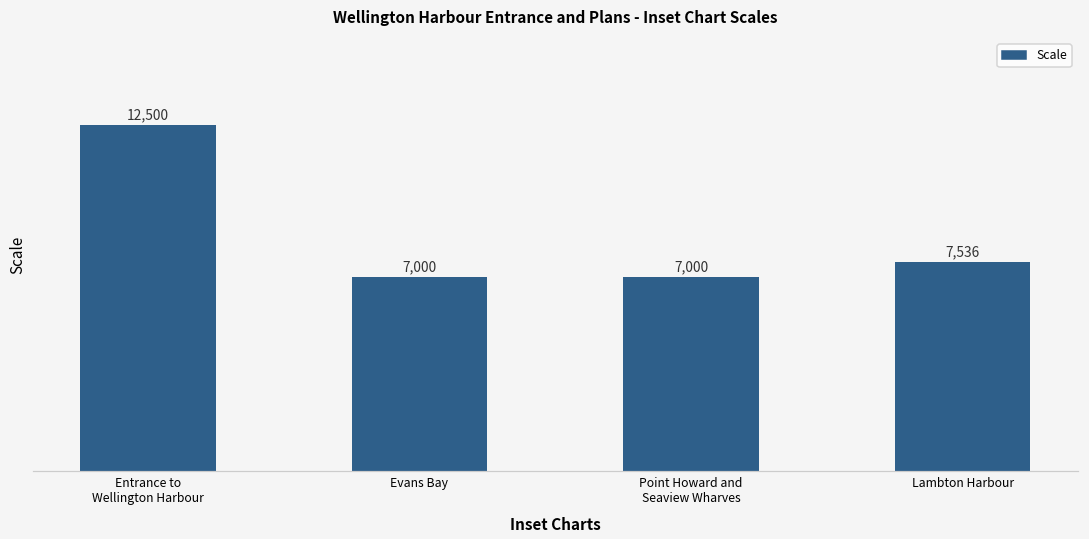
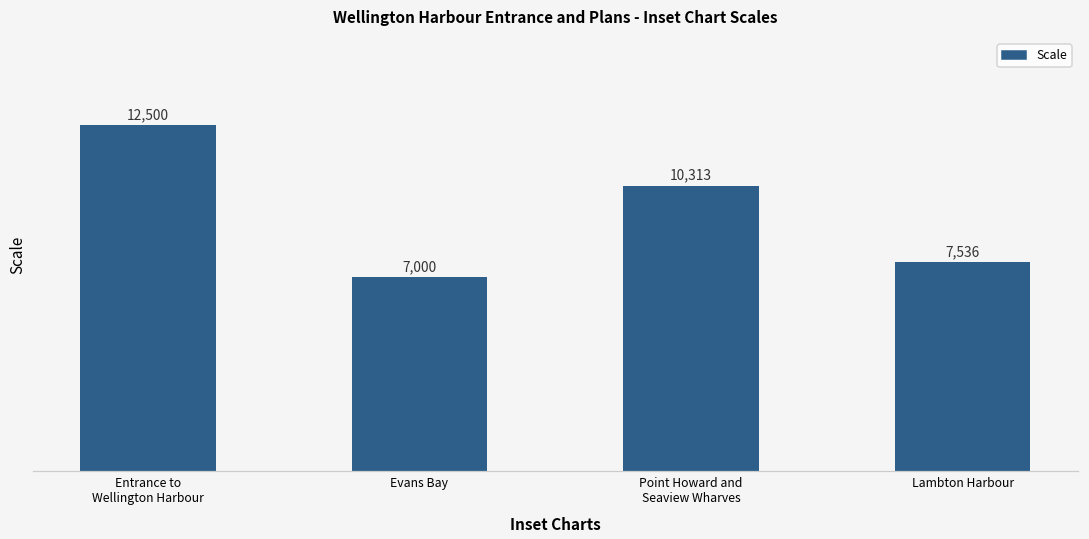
Point Howard and Seaview Wharves: 7,000 -> 10,313
